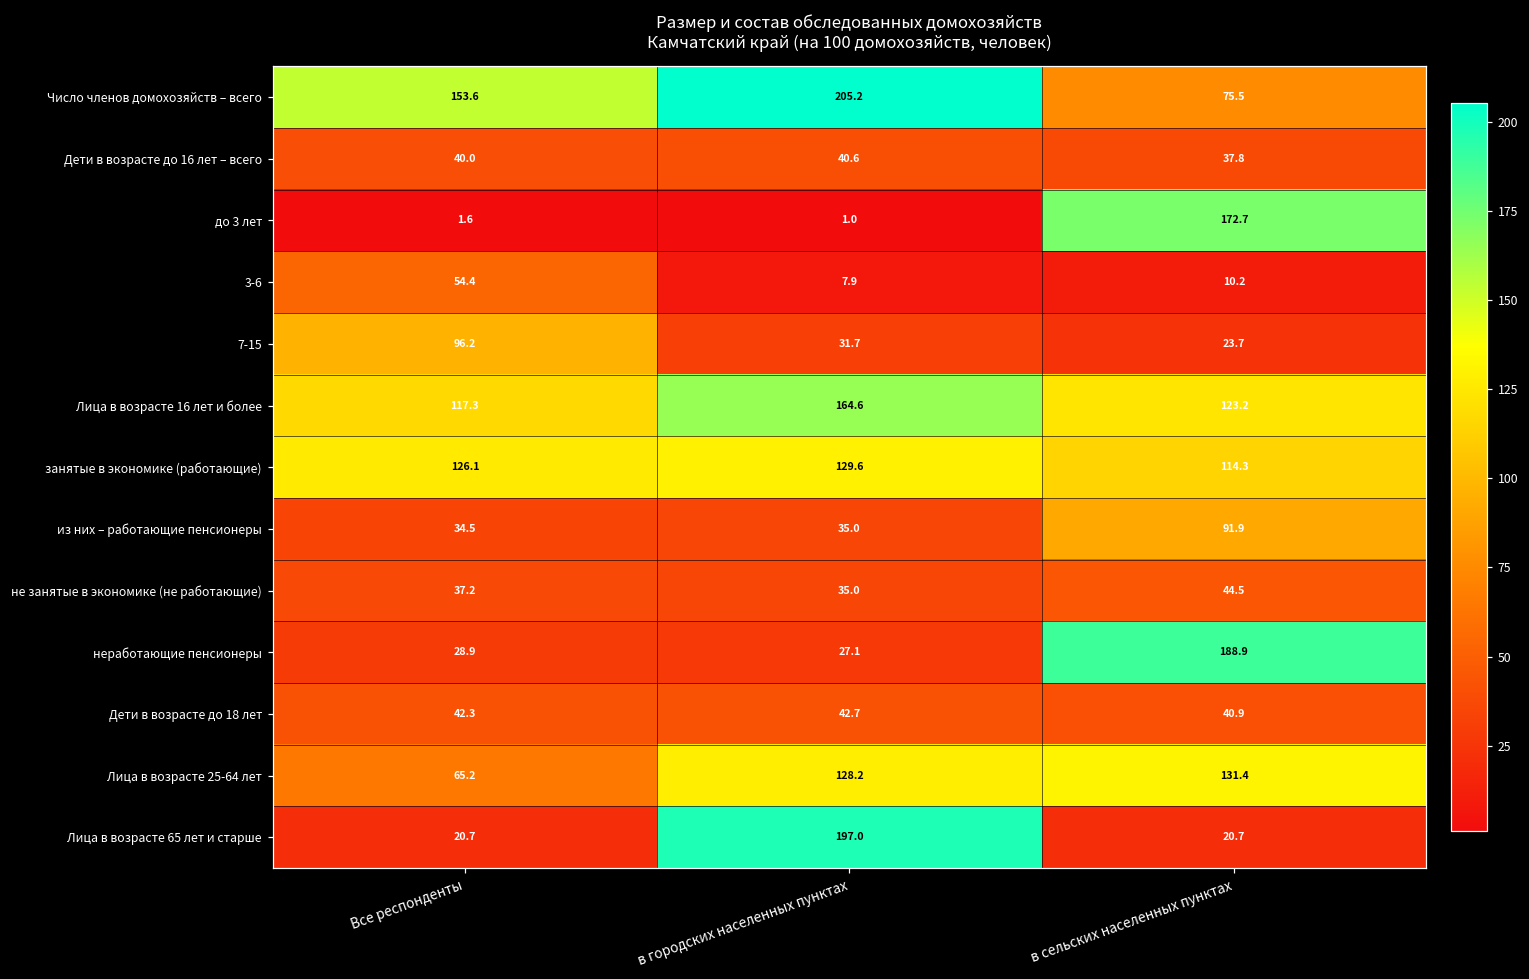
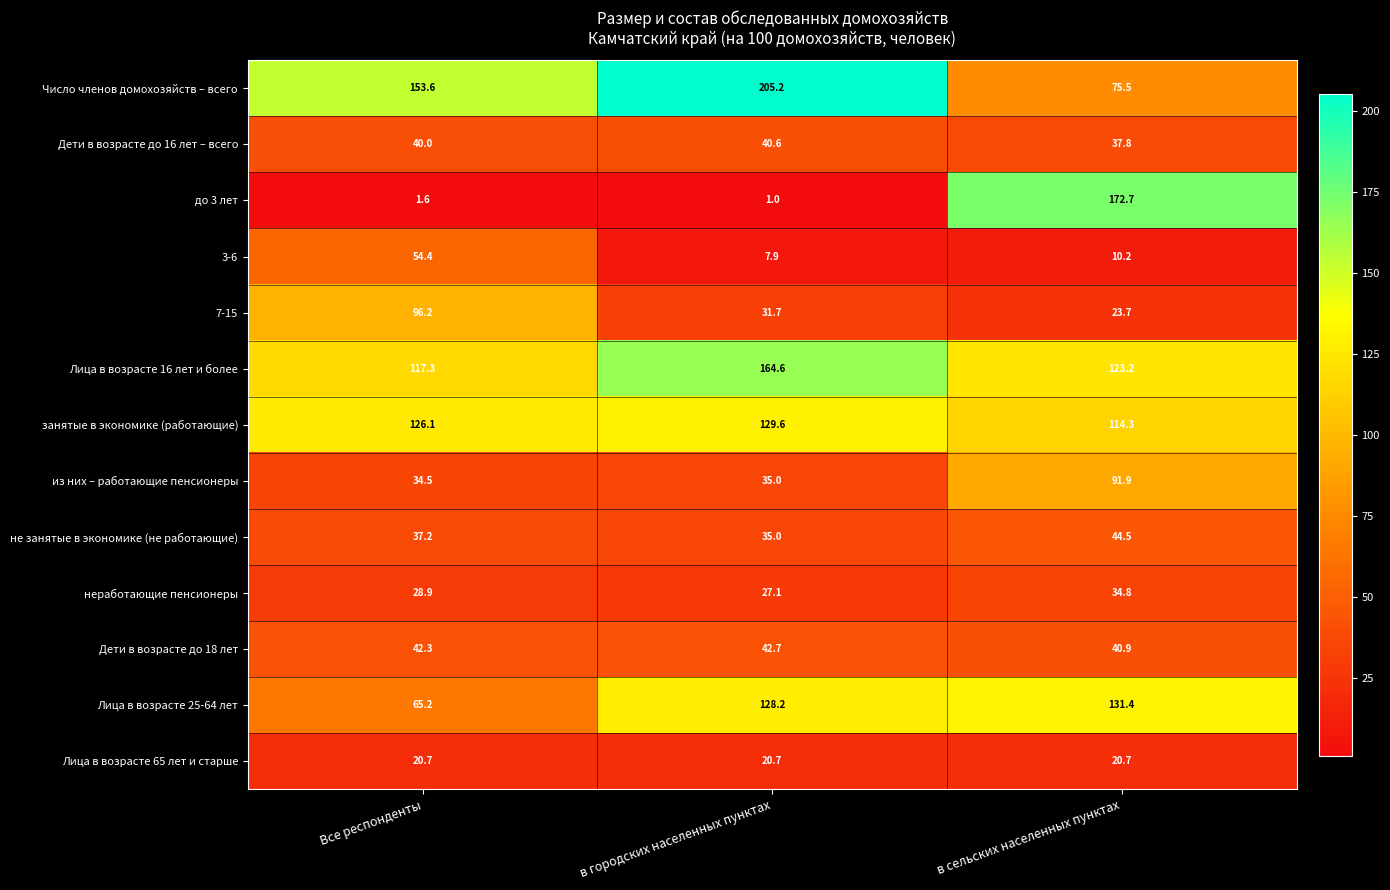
неработающие пенсионеры, в сельских населенных пунктах: 188.9 -> 34.8
Лица в возрасте 65 лет и старше, в городских населенных пунктах: 197.0 -> 20.7
